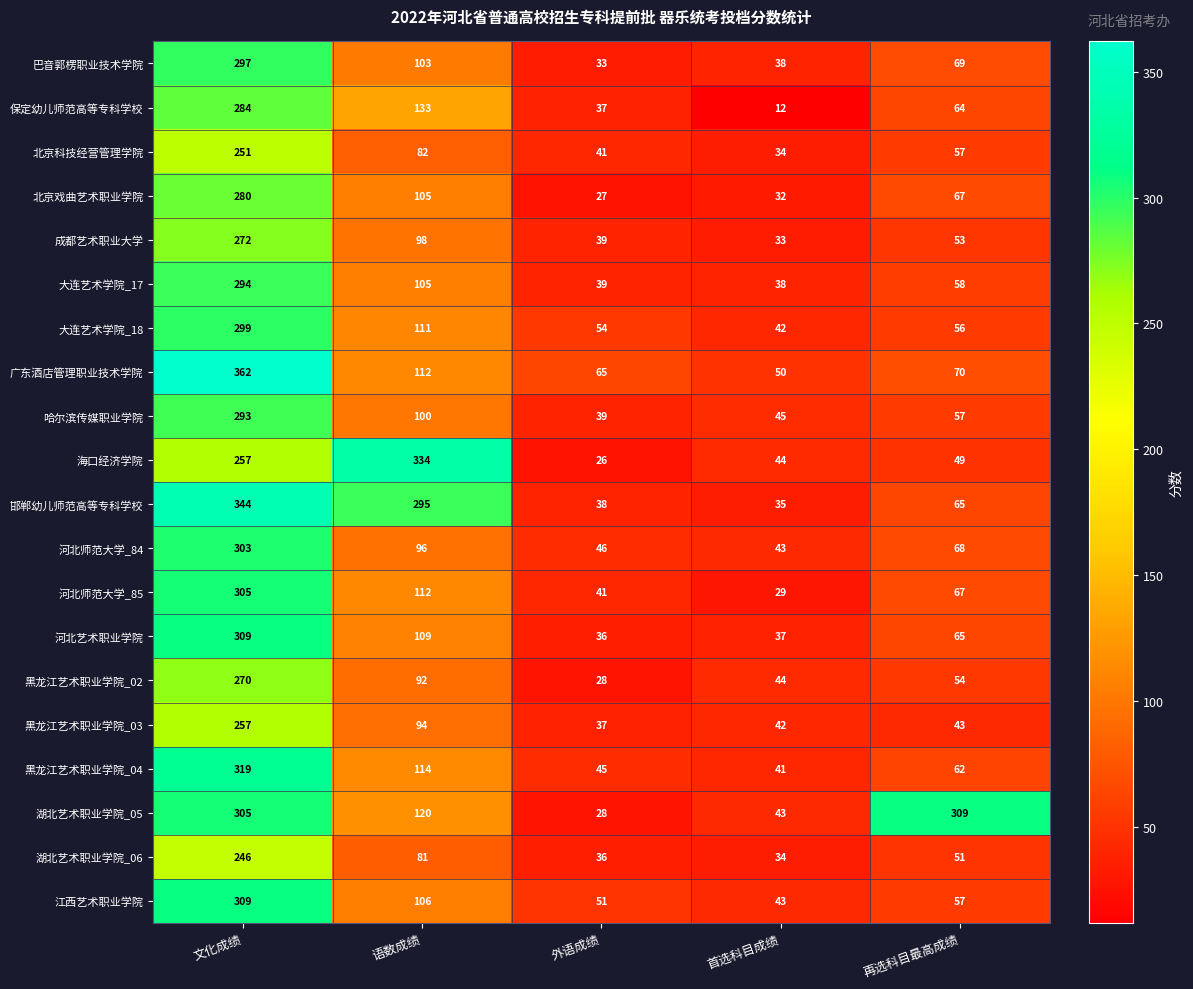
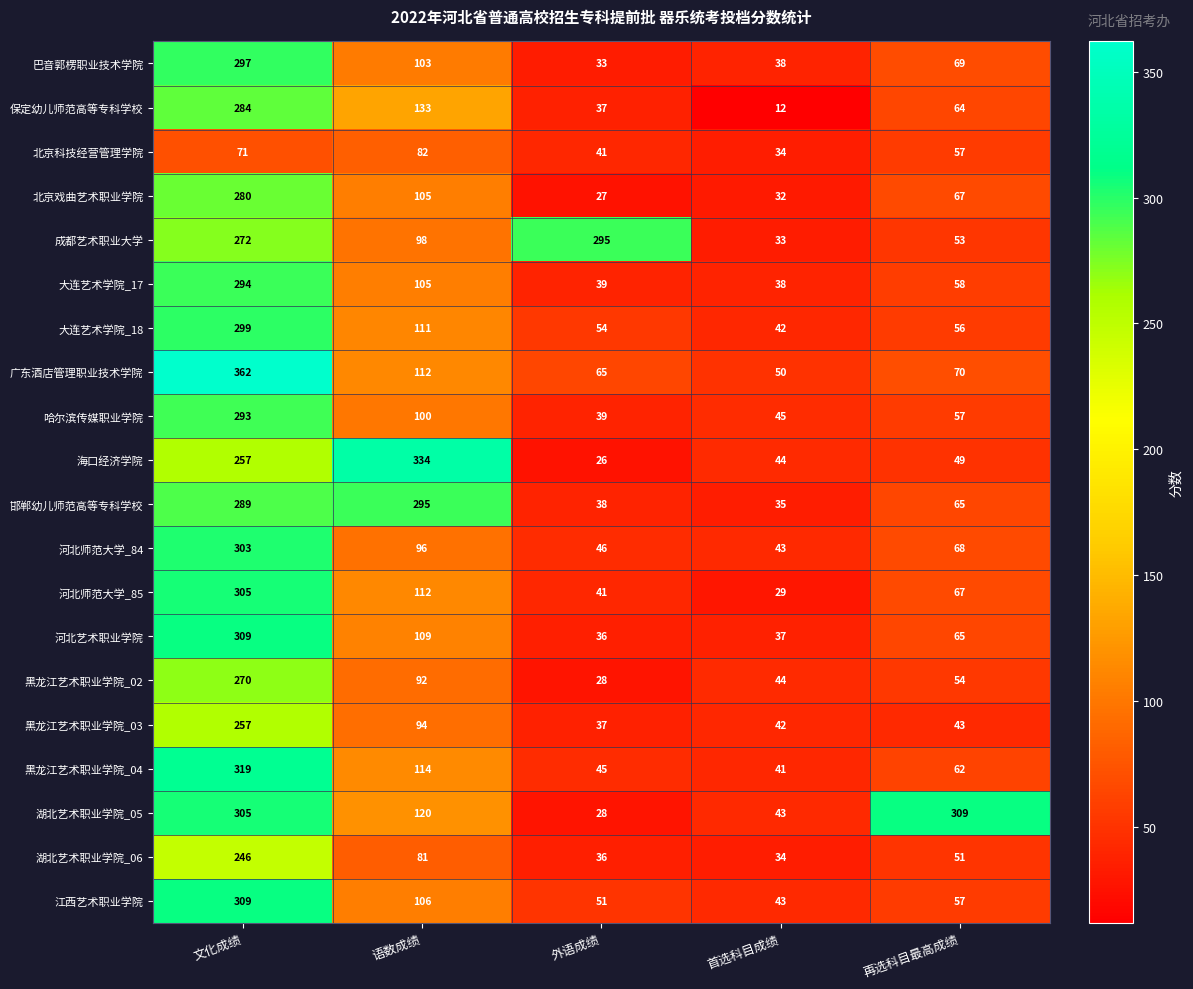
北京科技经营管理学院, 文化成绩: 251 -> 71
成都艺术职业大学, 外语成绩: 39 -> 295
邯郸幼儿师范高等专科学校, 文化成绩: 344 -> 289
